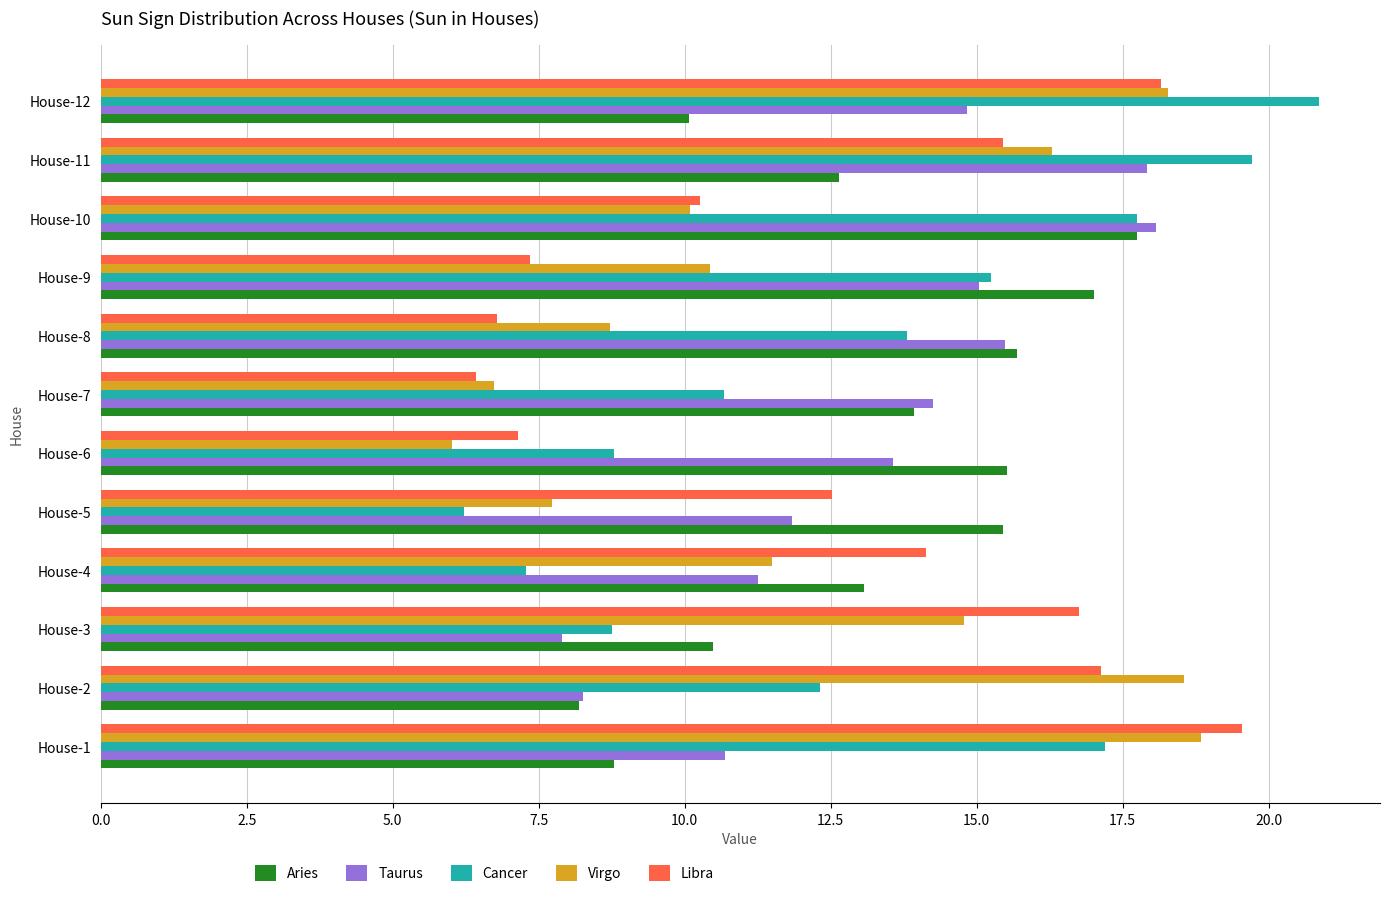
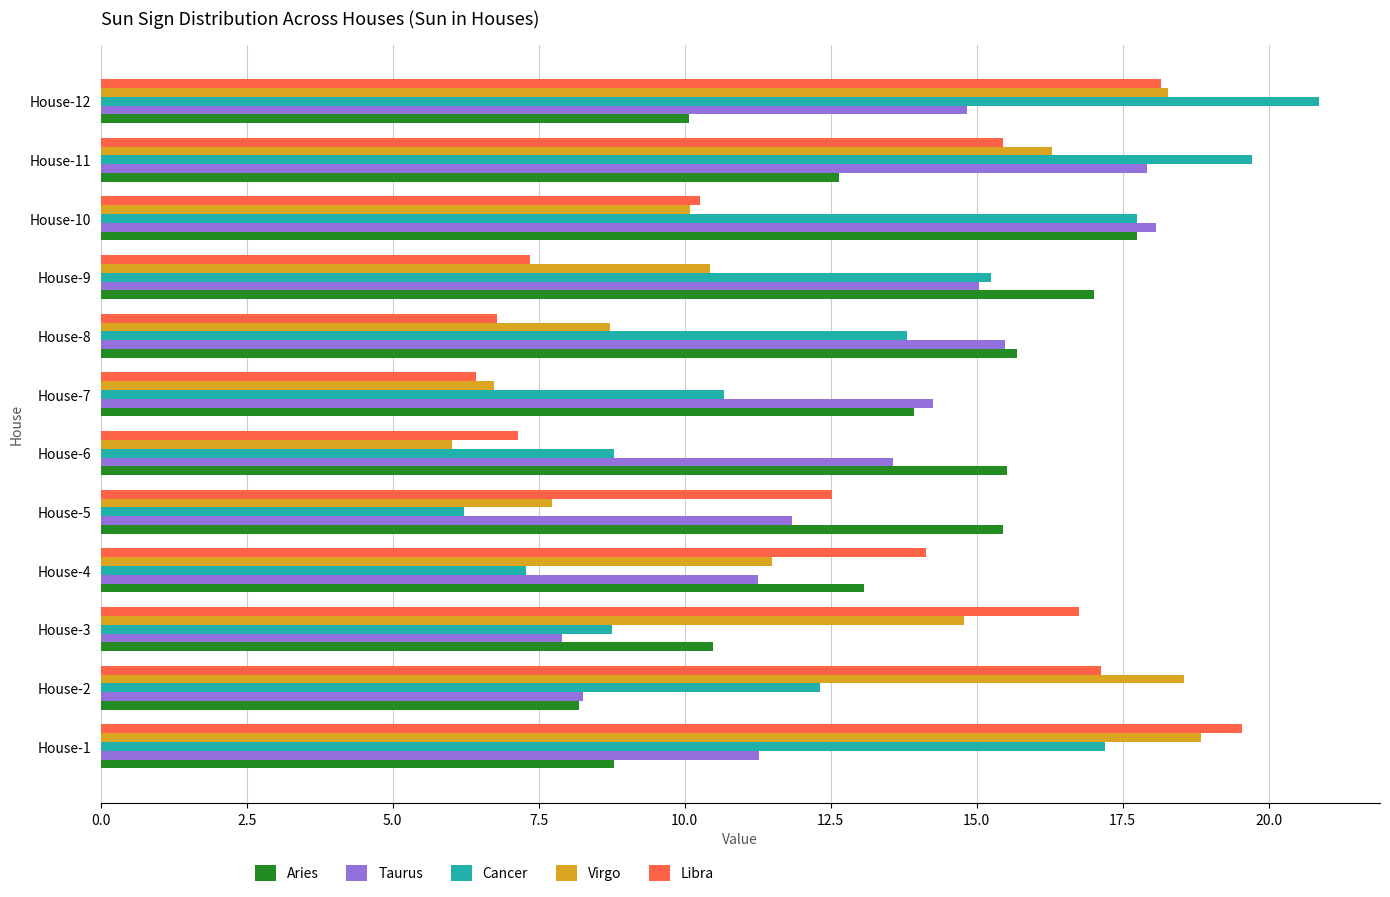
Taurus, House-1: 10.7 -> 11.3
